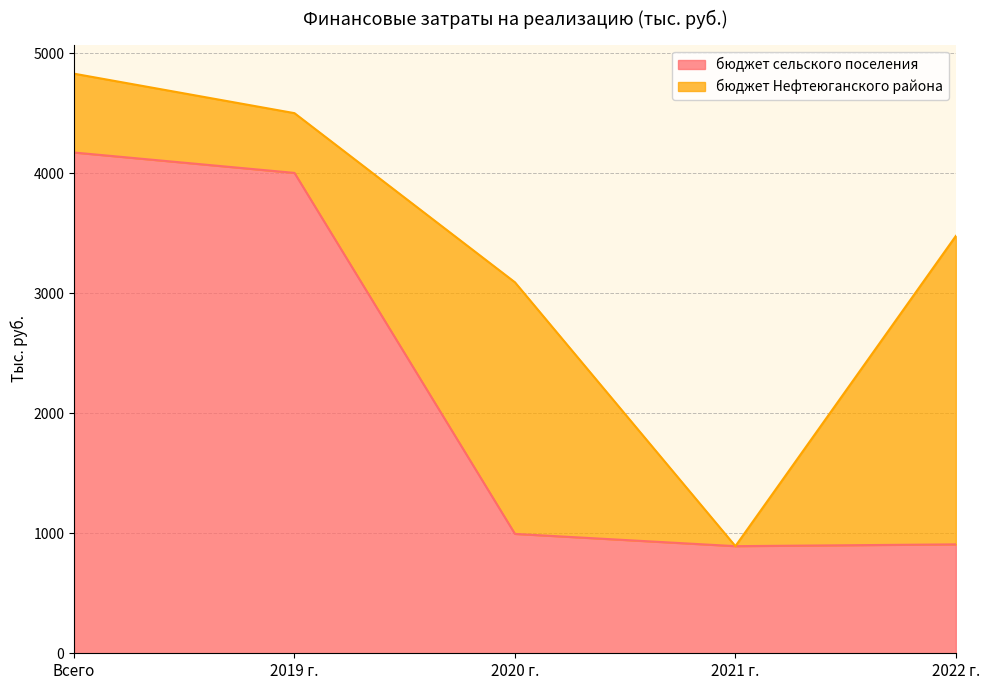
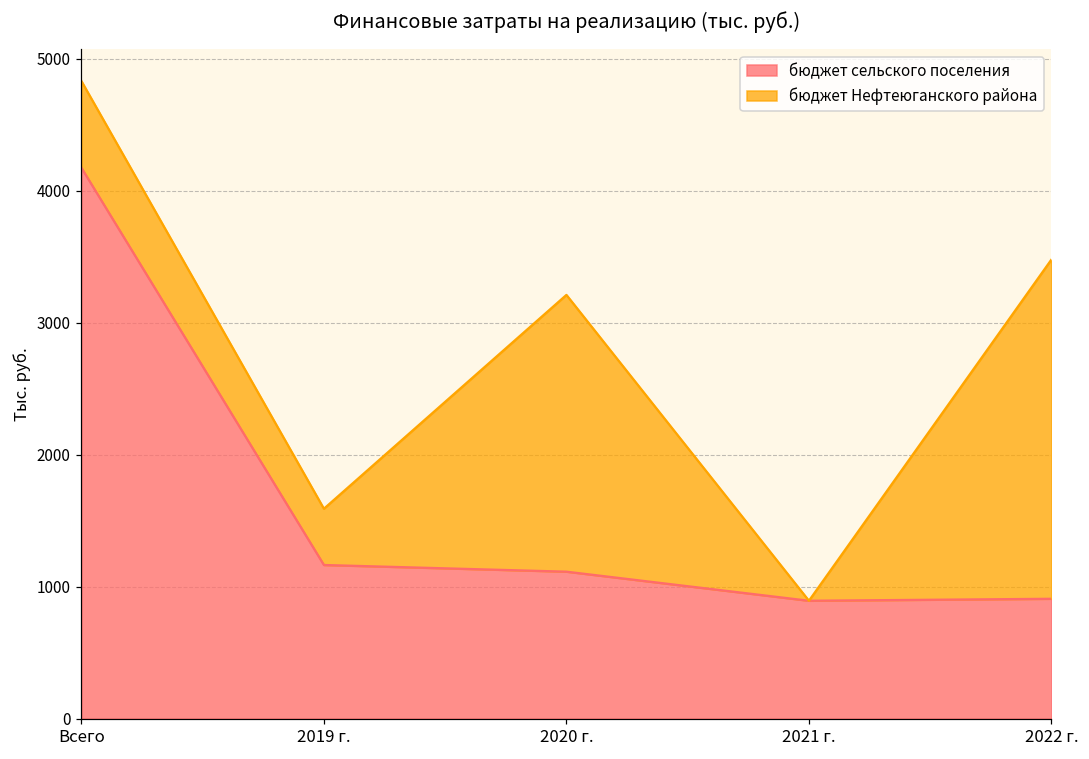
бюджет сельского поселения, 2019 г.: 4000 -> 1160
бюджет Нефтеюганского района, 2019 г.: 500 -> 430
бюджет сельского поселения, 2020 г.: 1000 -> 1110
